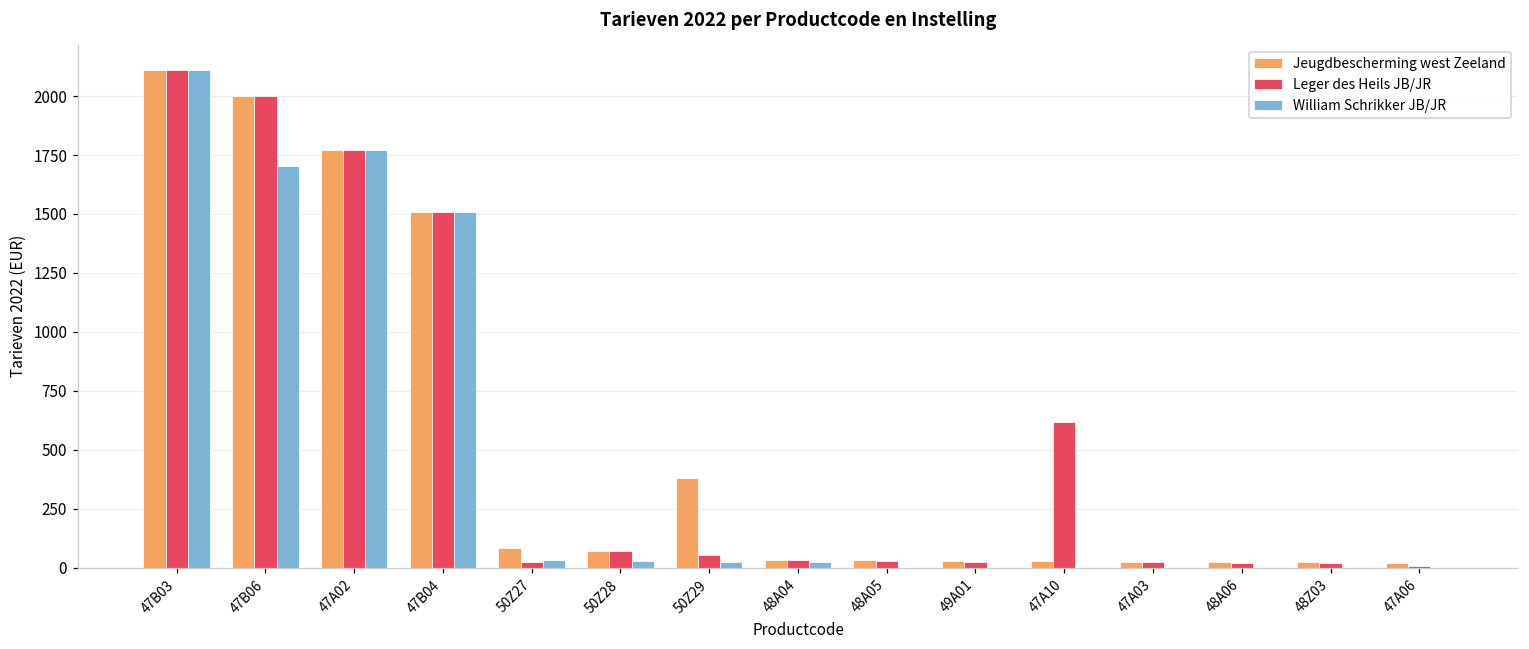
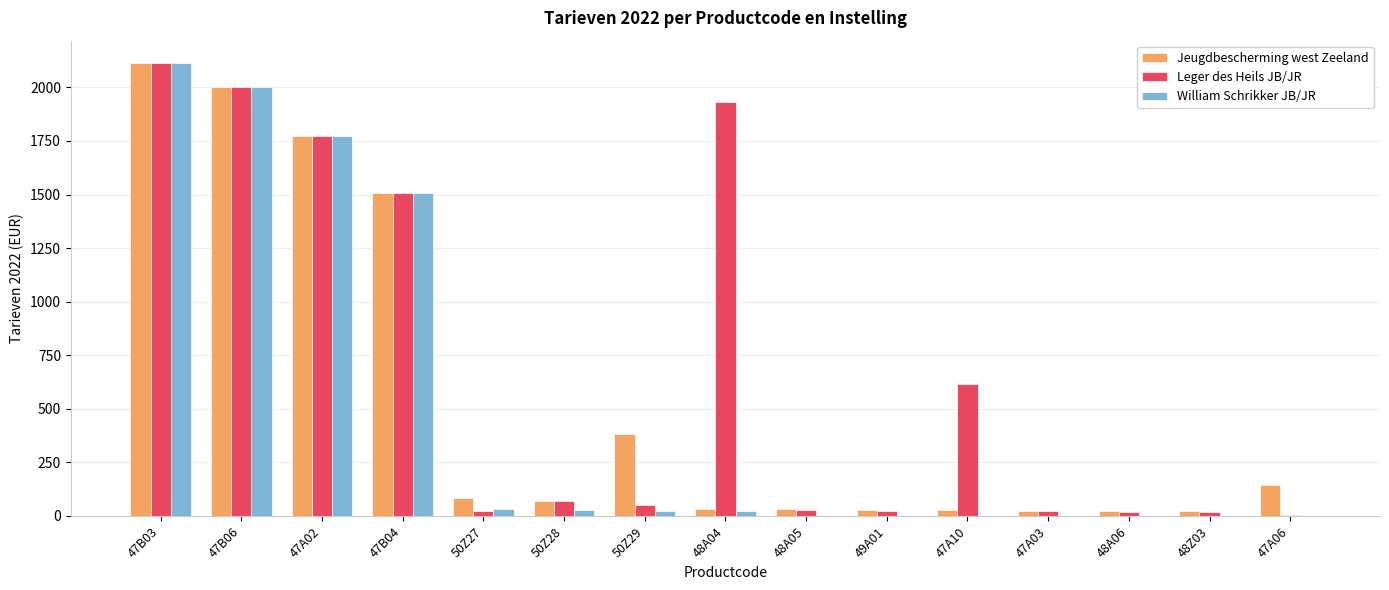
William Schrikker JB/JR, 47B06: 1700 -> 2000
Leger des Heils JB/JR, 48A04: 30 -> 1930
Jeugdbescherming west Zeeland, 47A06: 20 -> 140
